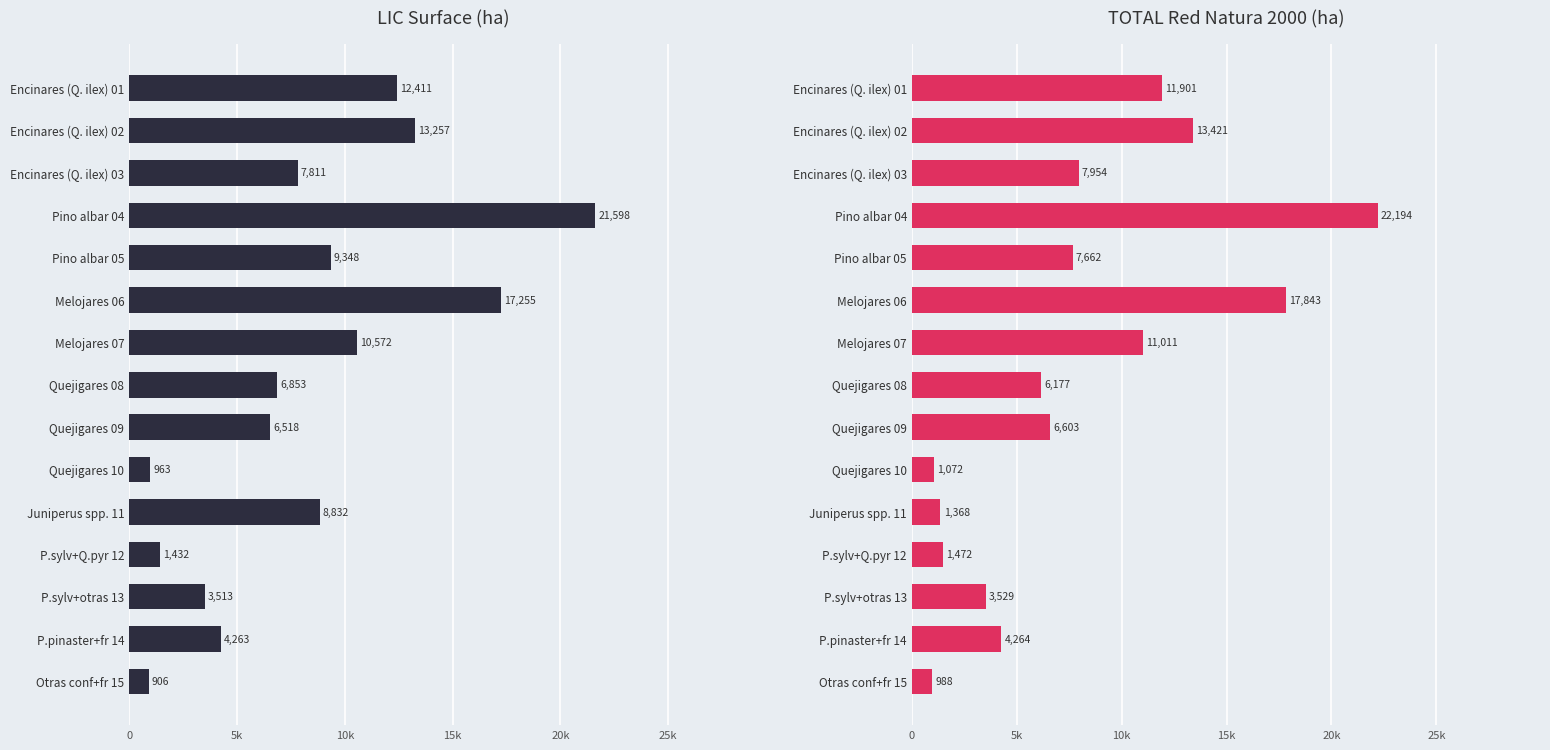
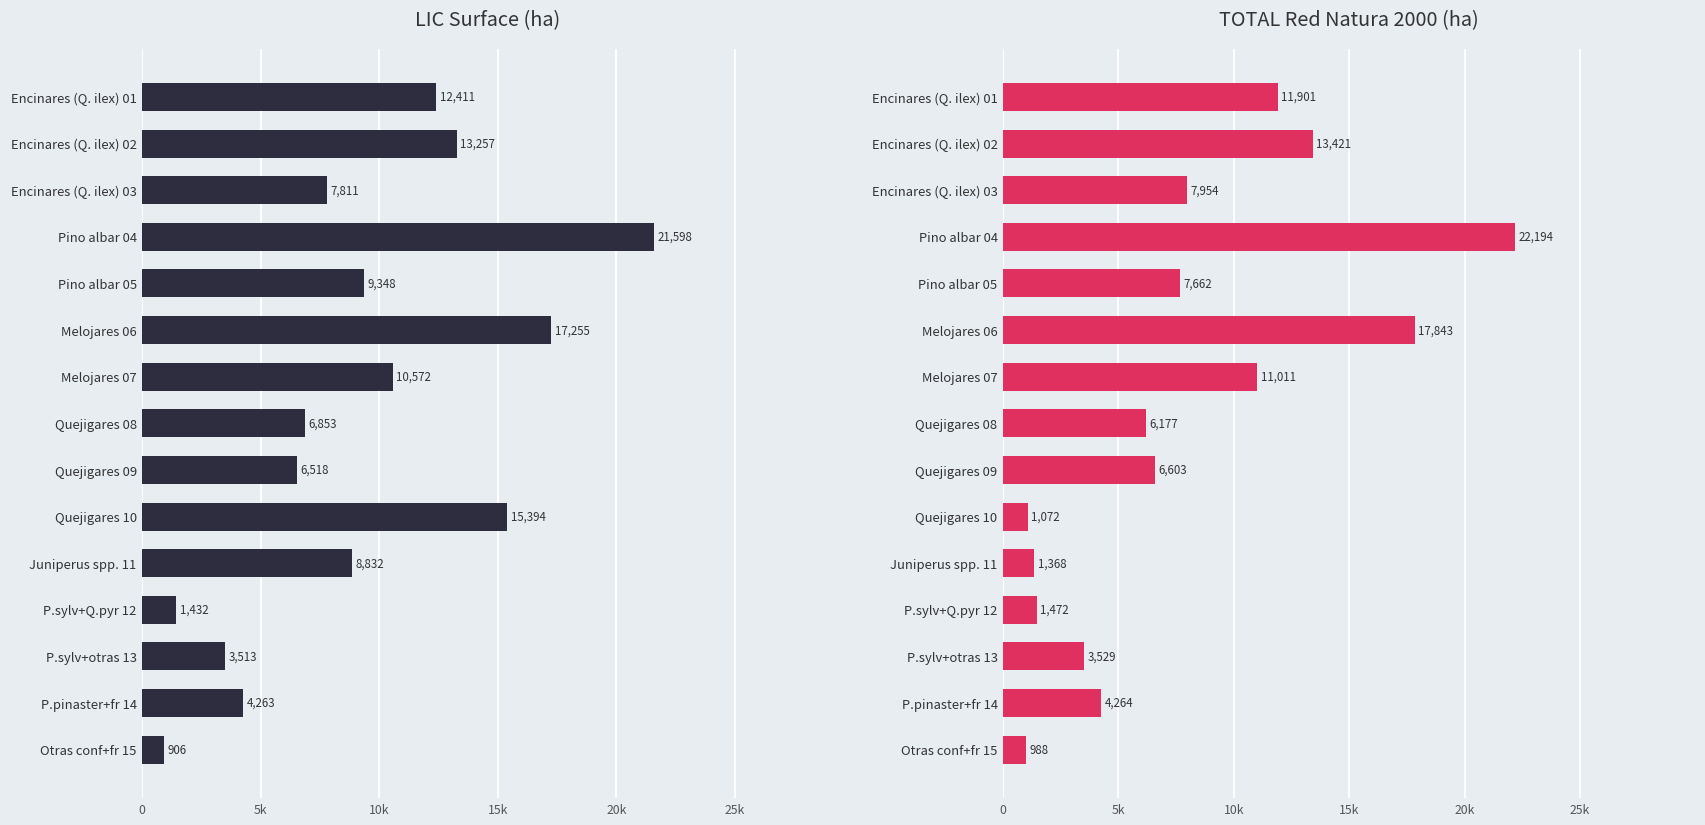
LIC Surface (ha), Quejigares 10: 963 -> 15,394
